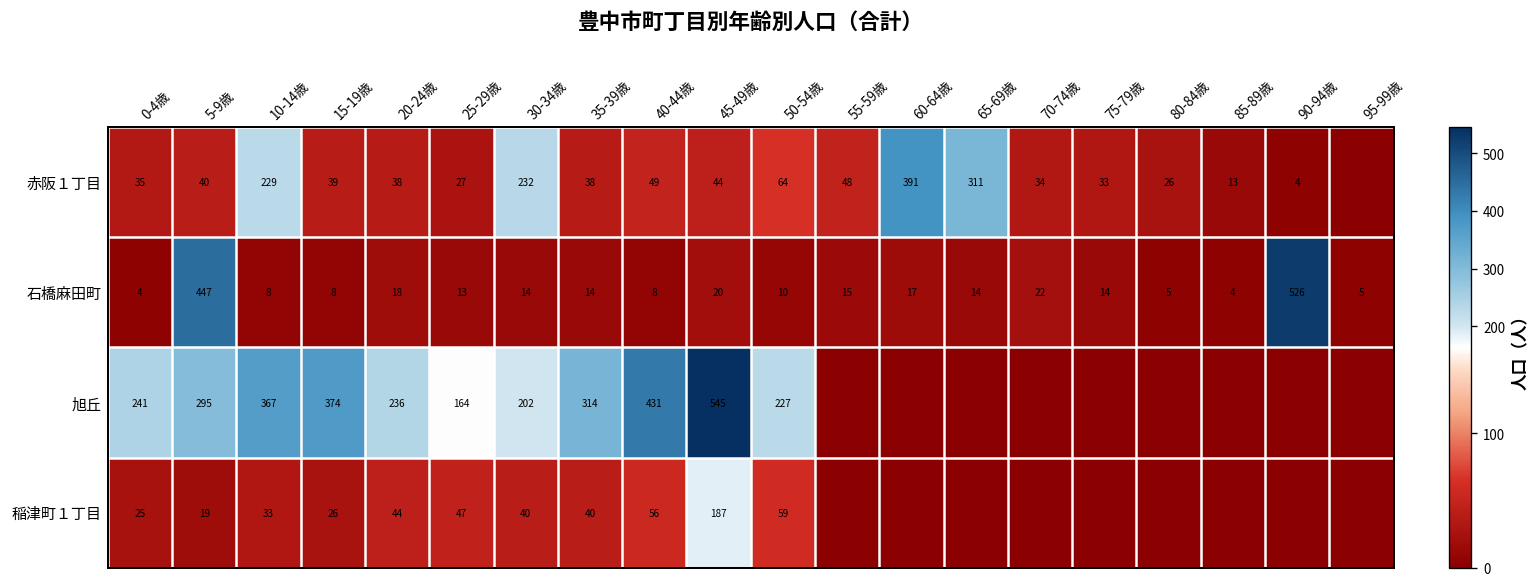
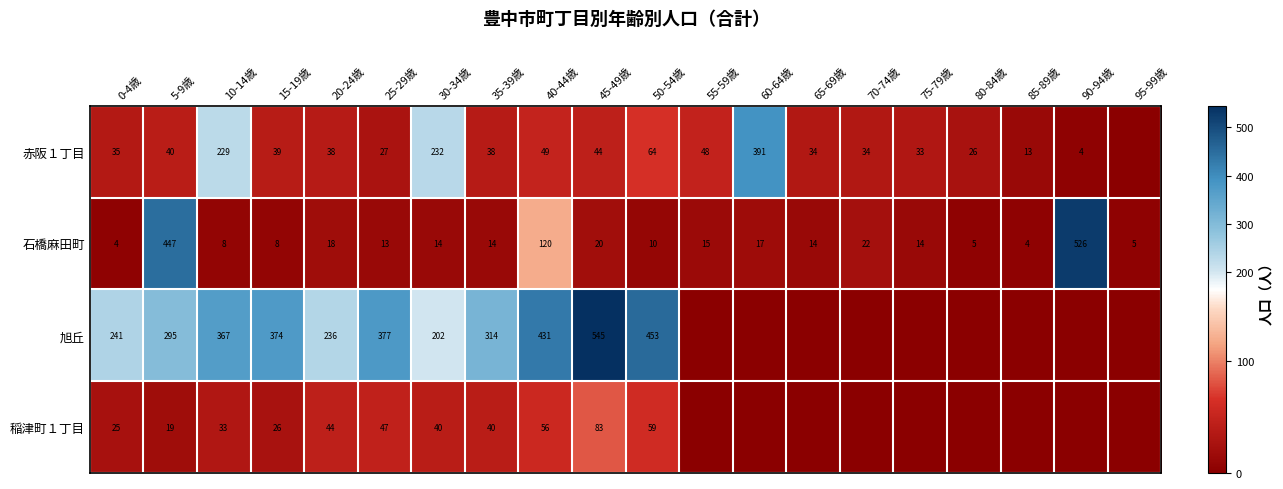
赤阪１丁目, 65-69歳: 311 -> 34
石橋麻田町, 40-44歳: 8 -> 120
旭丘, 25-29歳: 164 -> 377
旭丘, 50-54歳: 227 -> 453
稲津町１丁目, 45-49歳: 187 -> 83
